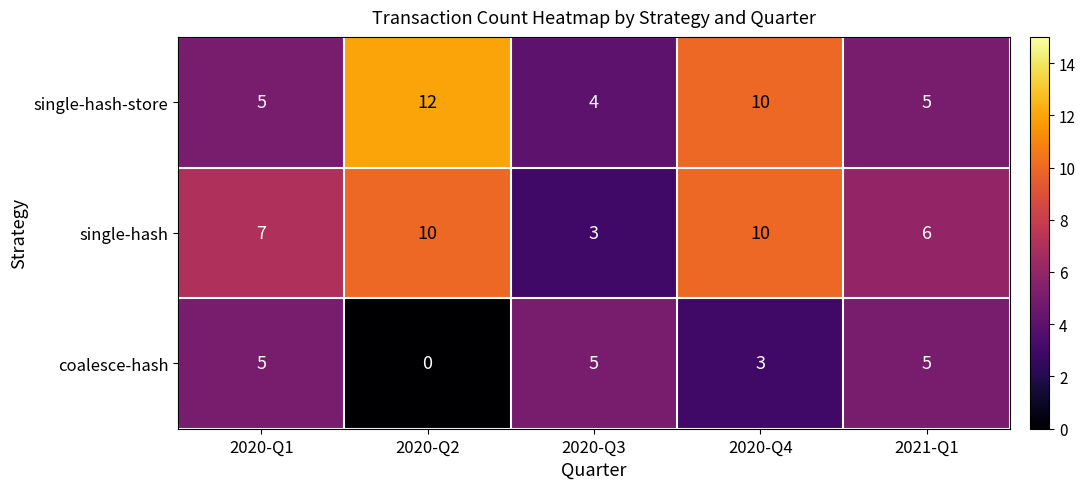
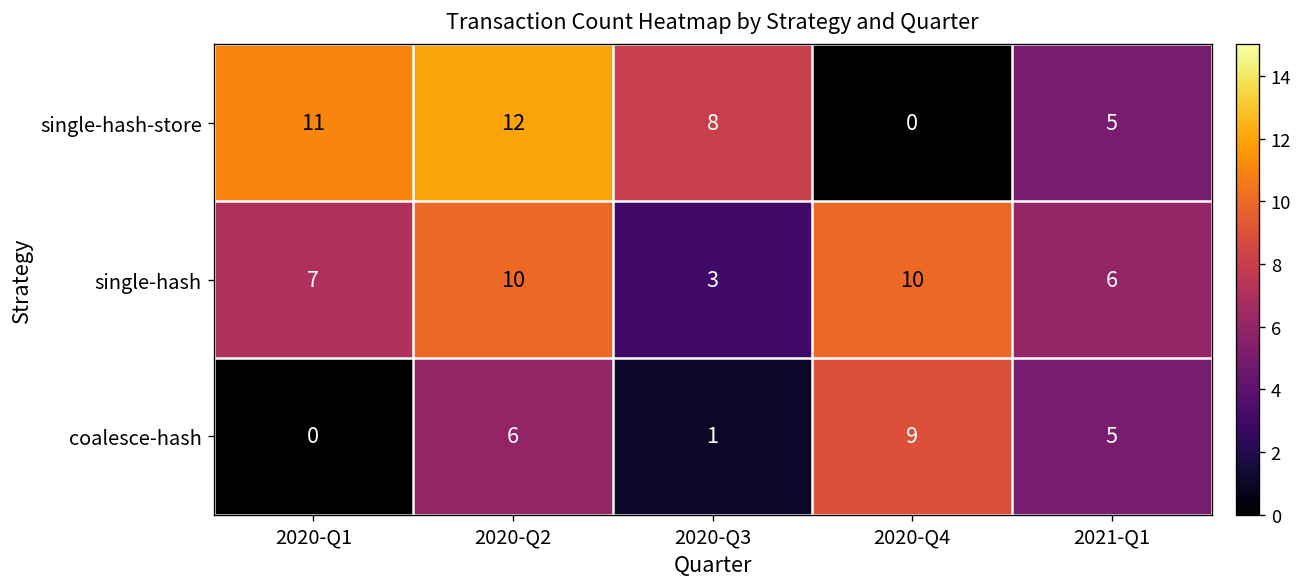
single-hash-store, 2020-Q1: 5 -> 11
single-hash-store, 2020-Q3: 4 -> 8
single-hash-store, 2020-Q4: 10 -> 0
coalesce-hash, 2020-Q1: 5 -> 0
coalesce-hash, 2020-Q2: 0 -> 6
coalesce-hash, 2020-Q3: 5 -> 1
coalesce-hash, 2020-Q4: 3 -> 9
